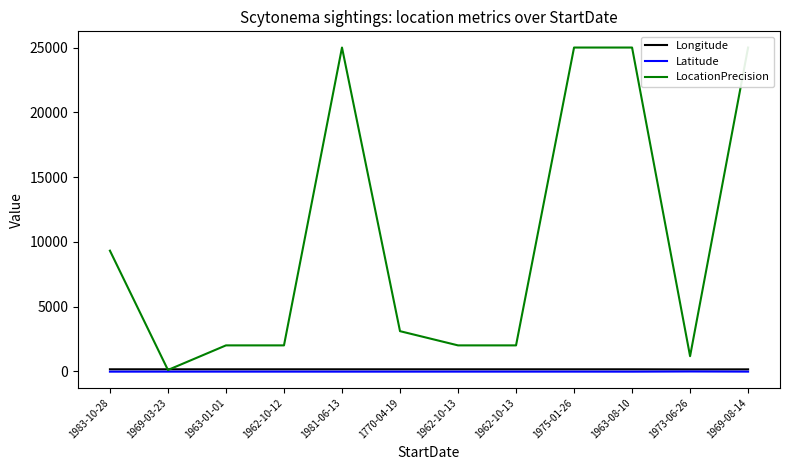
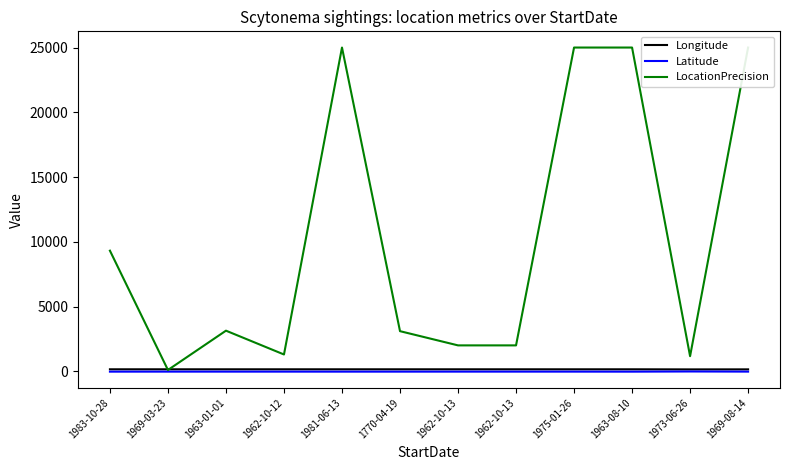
LocationPrecision, 1963-01-01: 2000 -> 3100
LocationPrecision, 1962-10-12: 2000 -> 1300
